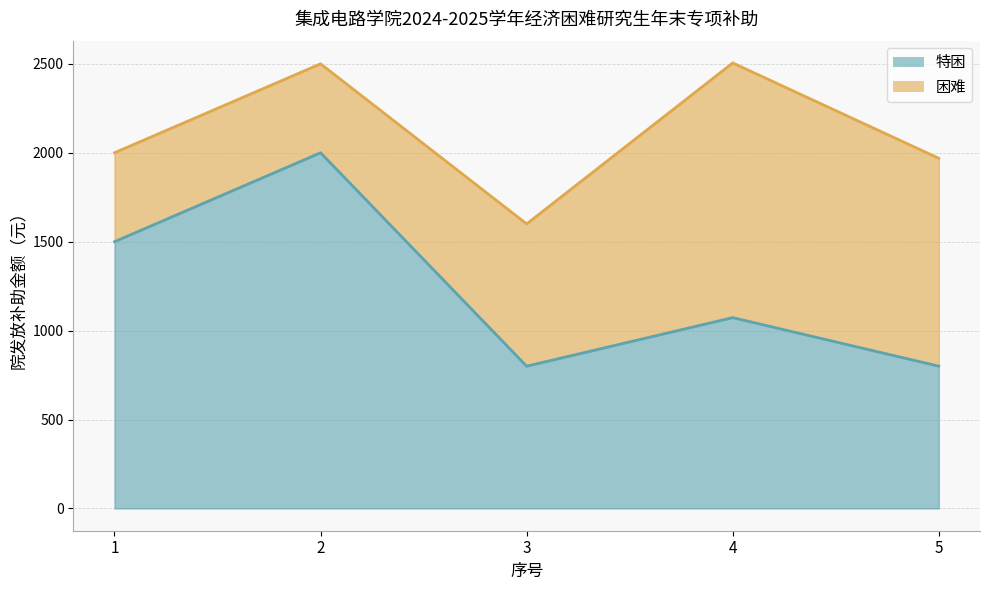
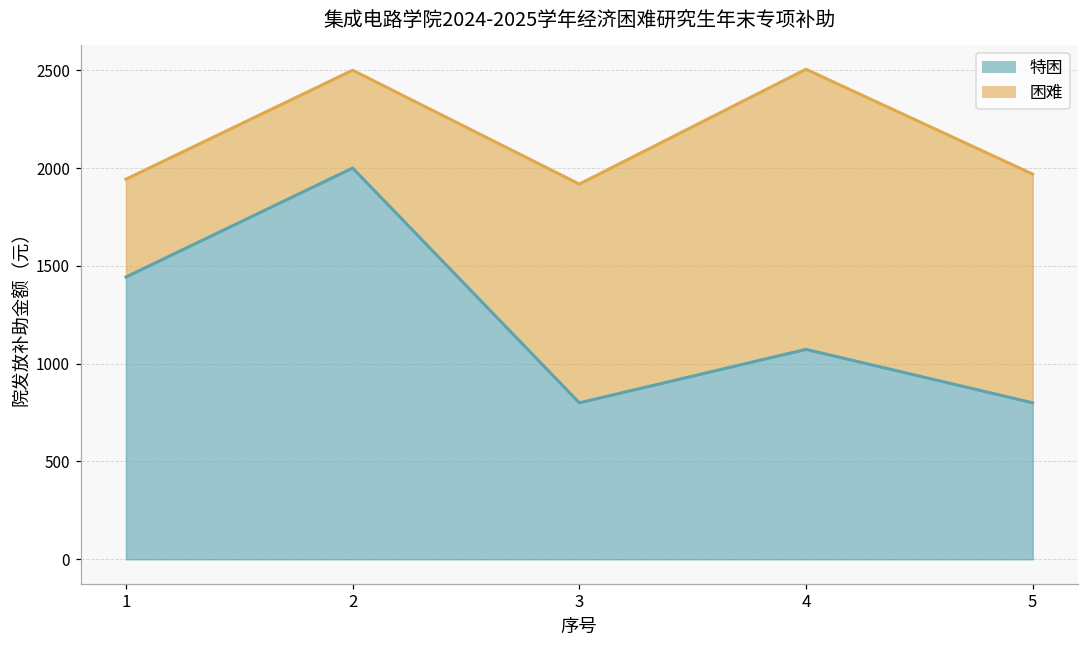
特困, 1: 1500 -> 1440
困难, 3: 800 -> 1120
